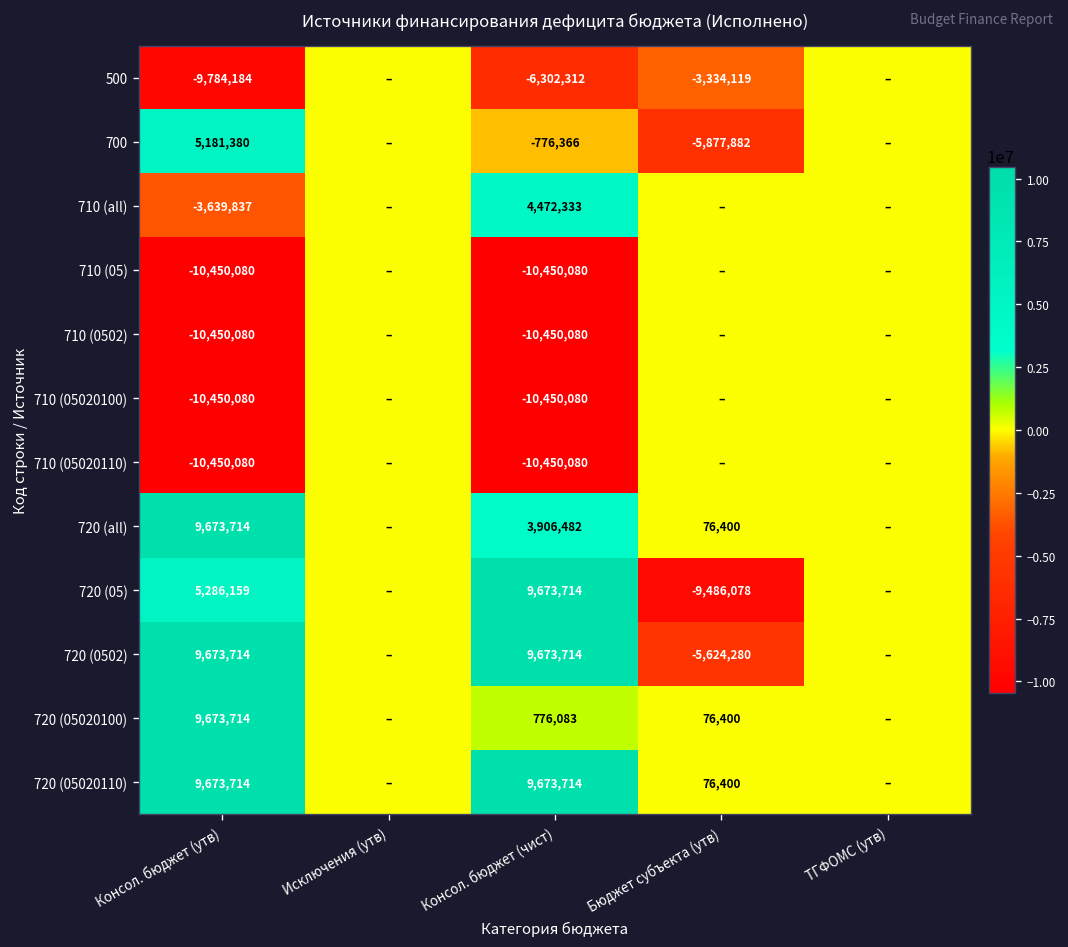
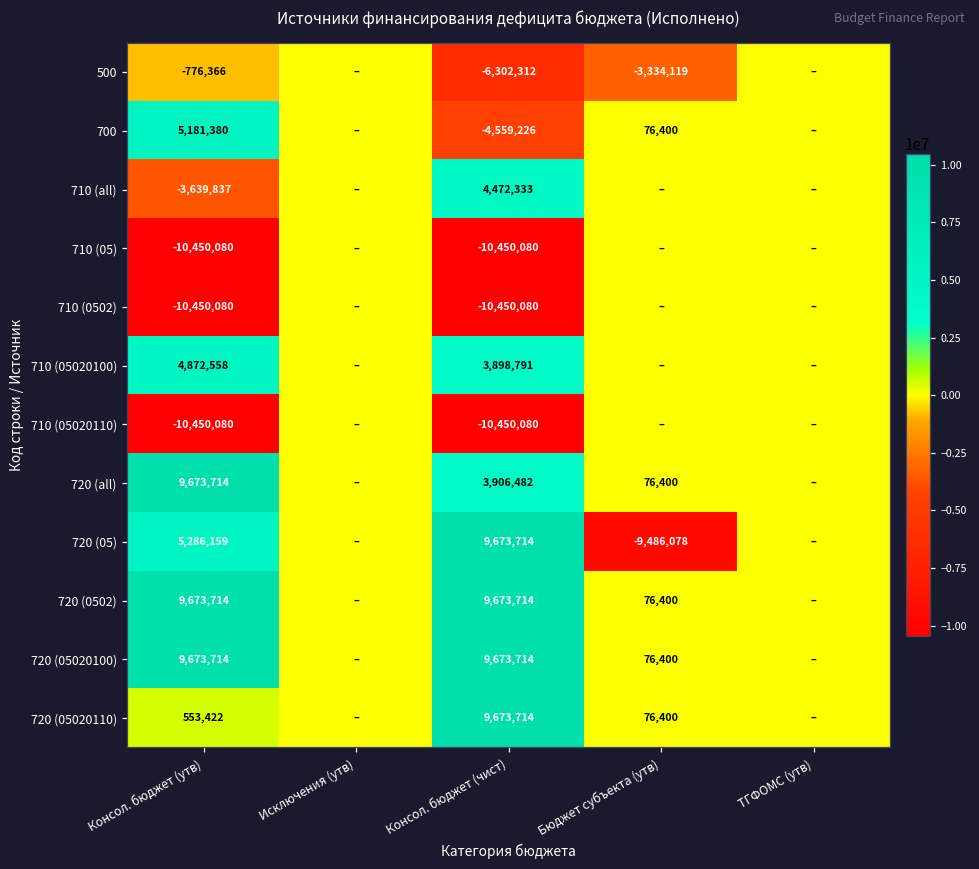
500, Консол. бюджет (утв): -9,784,184 -> -776,366
700, Консол. бюджет (чист): -776,366 -> -4,559,226
700, Бюджет субъекта (утв): -5,877,882 -> 76,400
710 (05020100), Консол. бюджет (утв): -10,450,080 -> 4,872,558
710 (05020100), Консол. бюджет (чист): -10,450,080 -> 3,898,791
720 (0502), Бюджет субъекта (утв): -5,624,280 -> 76,400
720 (05020100), Консол. бюджет (чист): 776,083 -> 9,673,714
720 (05020110), Консол. бюджет (утв): 9,673,714 -> 553,422
